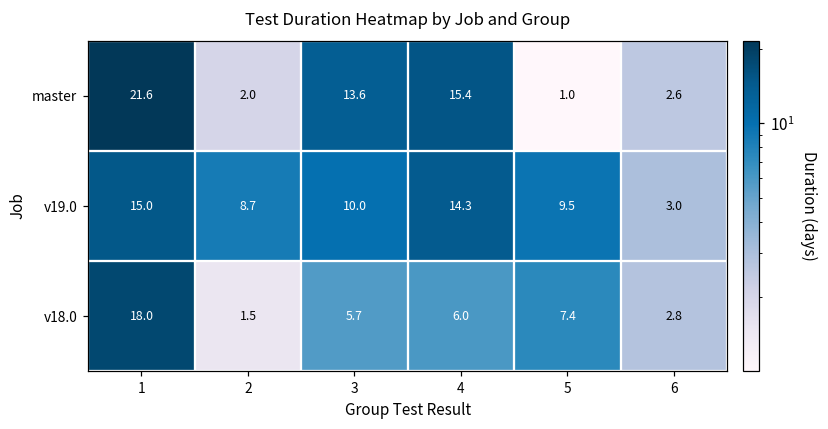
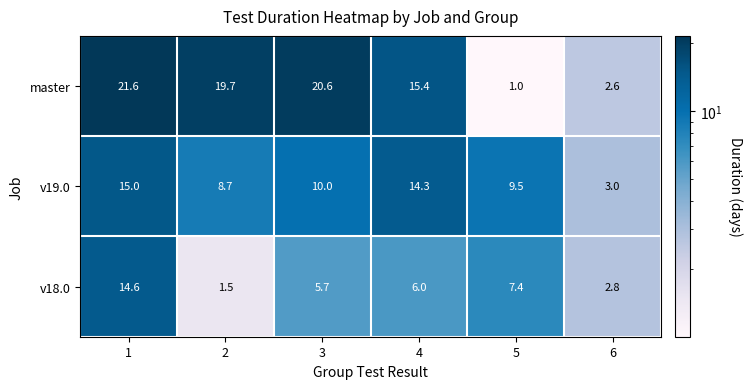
master, 2: 2.0 -> 19.7
master, 3: 13.6 -> 20.6
v18.0, 1: 18.0 -> 14.6
